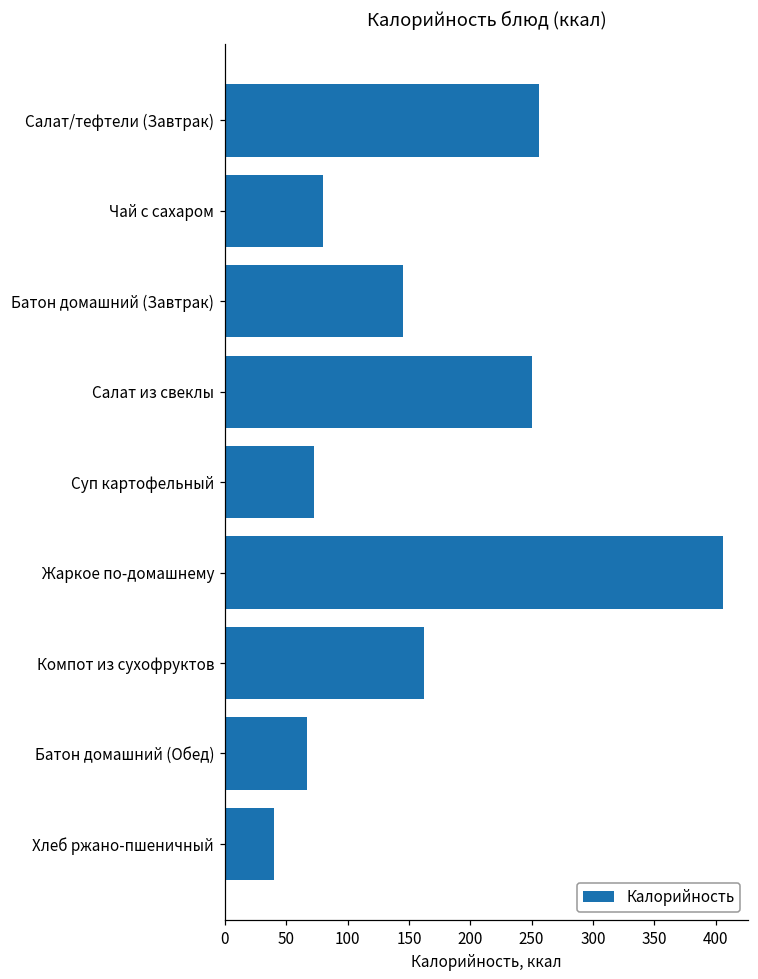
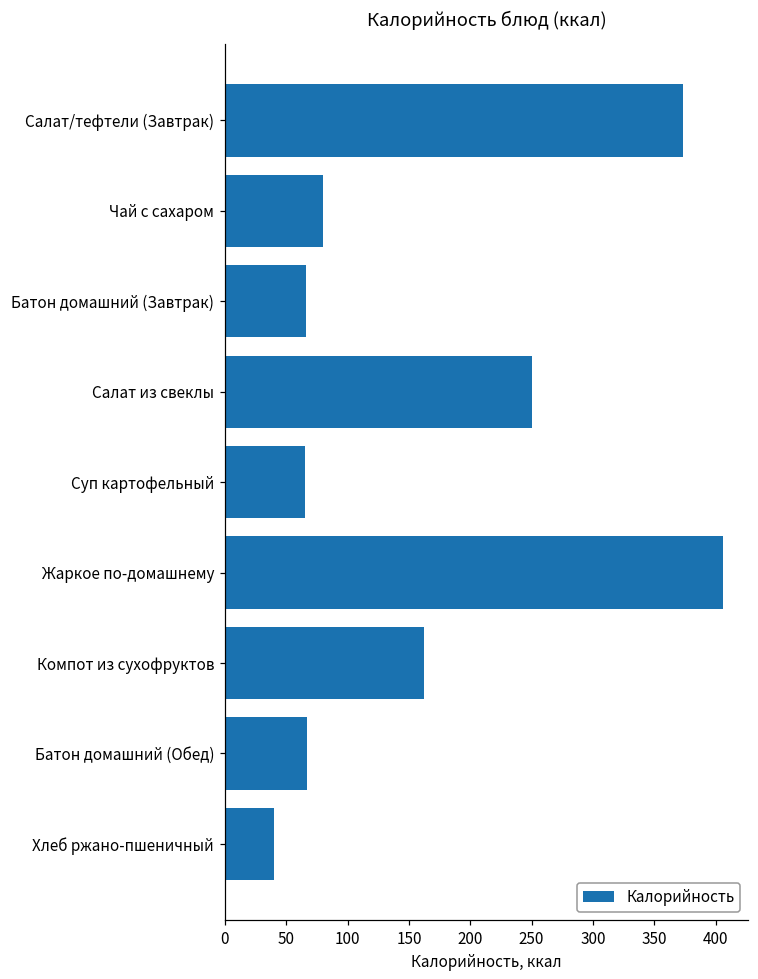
Салат/тефтели (Завтрак): 256 -> 373
Батон домашний (Завтрак): 145 -> 66
Суп картофельный: 73 -> 65
